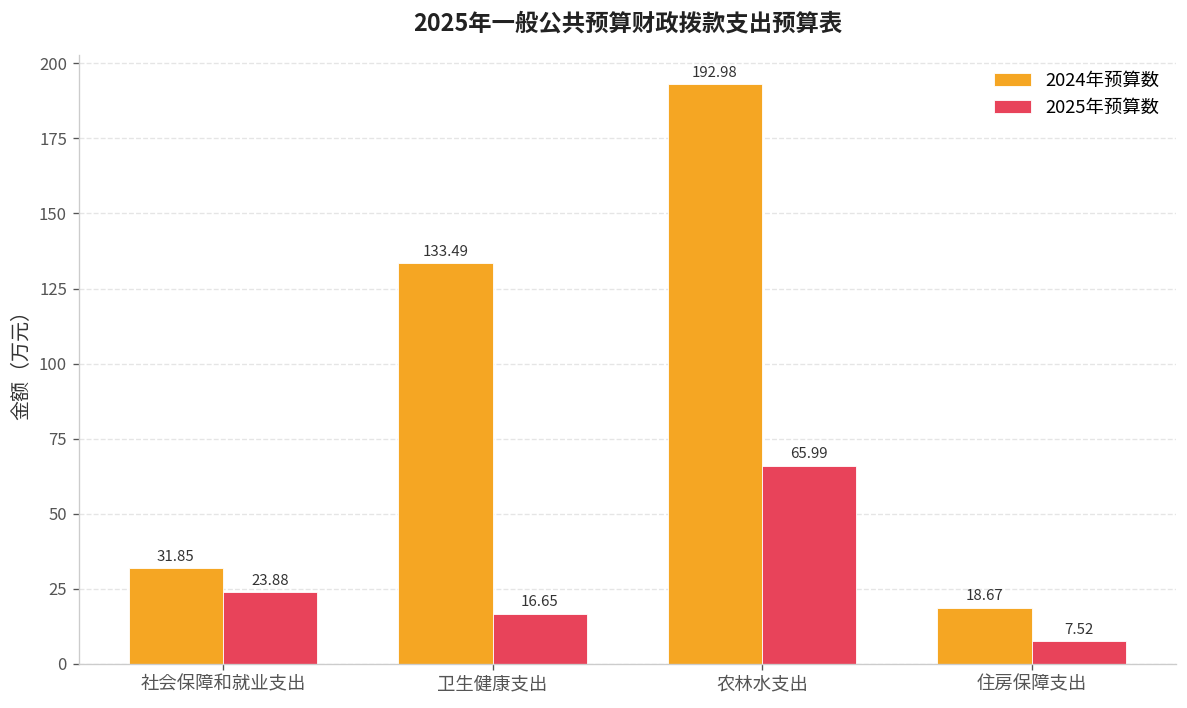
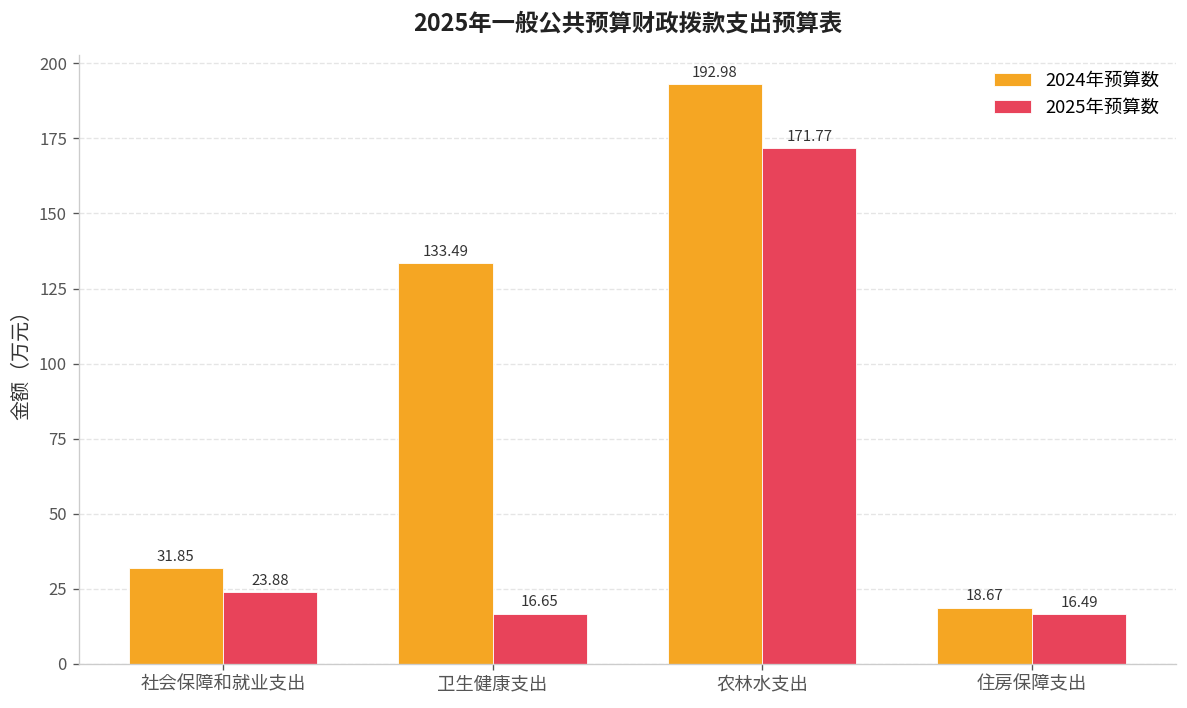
2025年预算数, 农林水支出: 65.99 -> 171.77
2025年预算数, 住房保障支出: 7.52 -> 16.49
